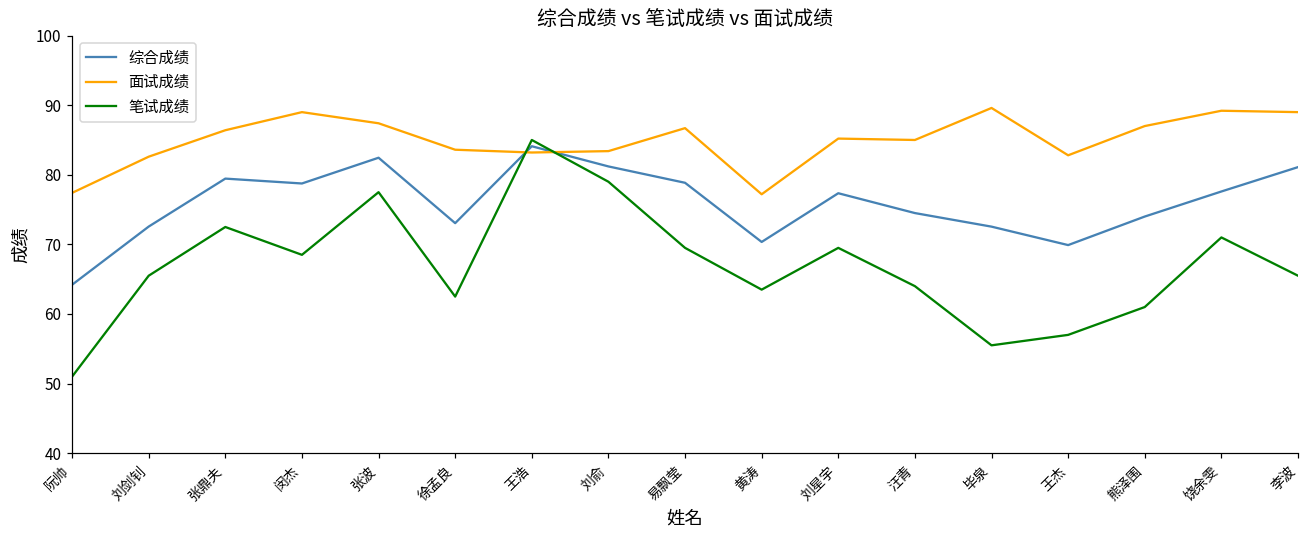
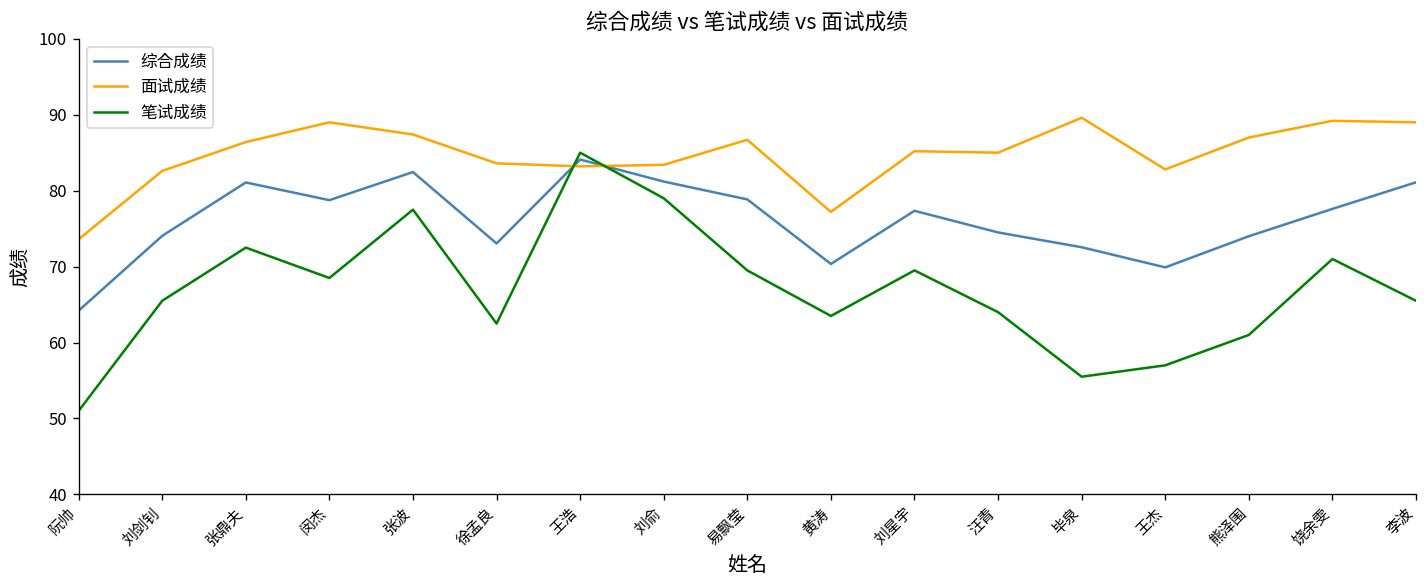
面试成绩, 阮帅: 77 -> 74
综合成绩, 刘剑钊: 73 -> 74
综合成绩, 张鼎夫: 79 -> 81
